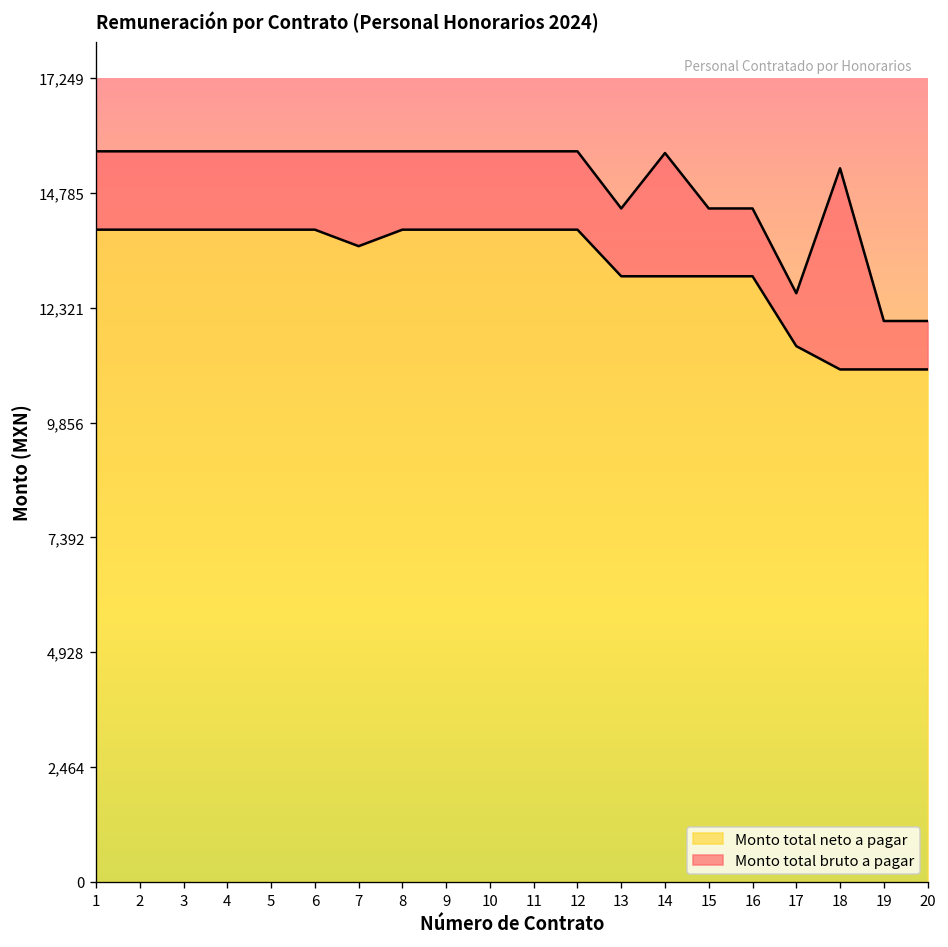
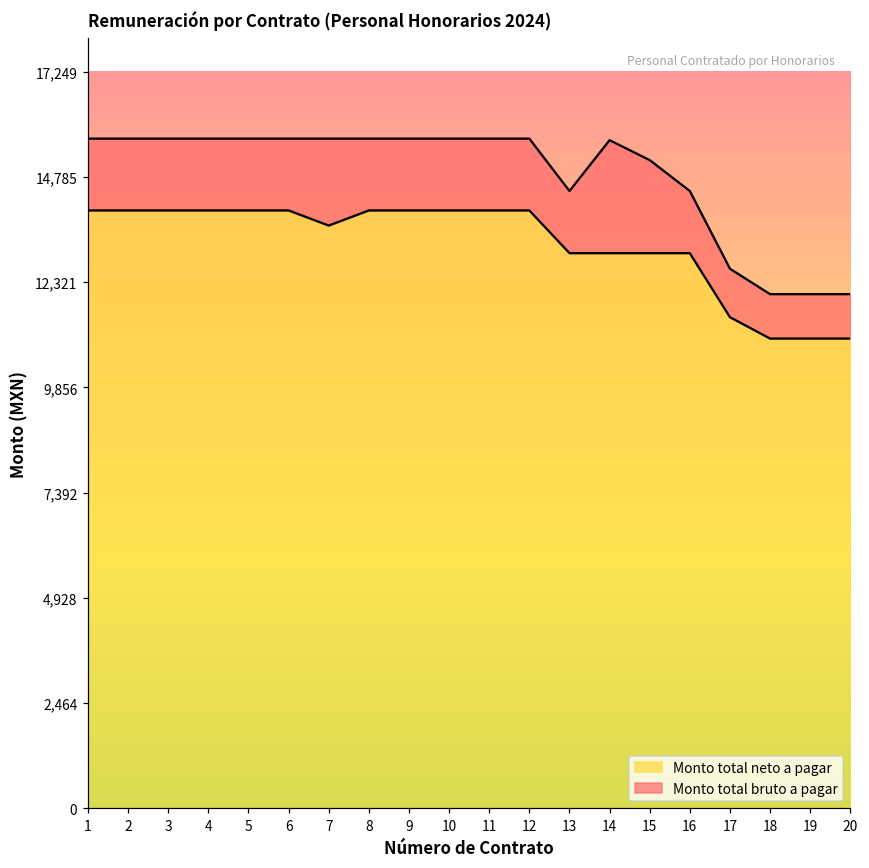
Monto total bruto a pagar, 15: 14,500 -> 15,200
Monto total bruto a pagar, 18: 15,300 -> 12,000
